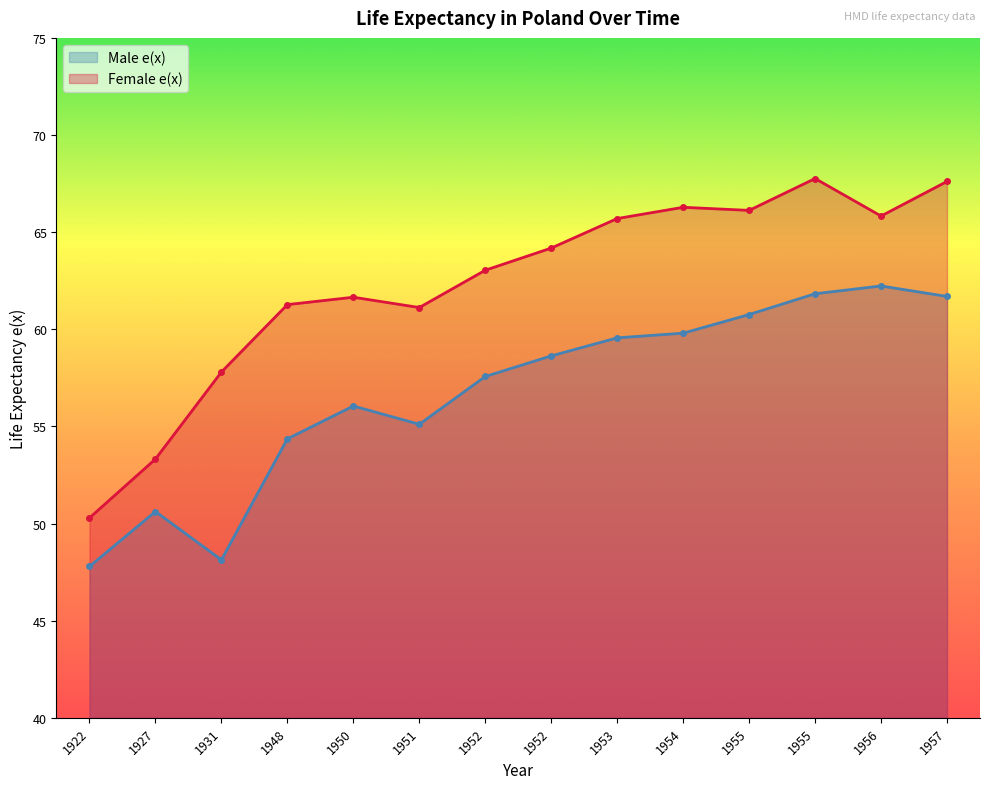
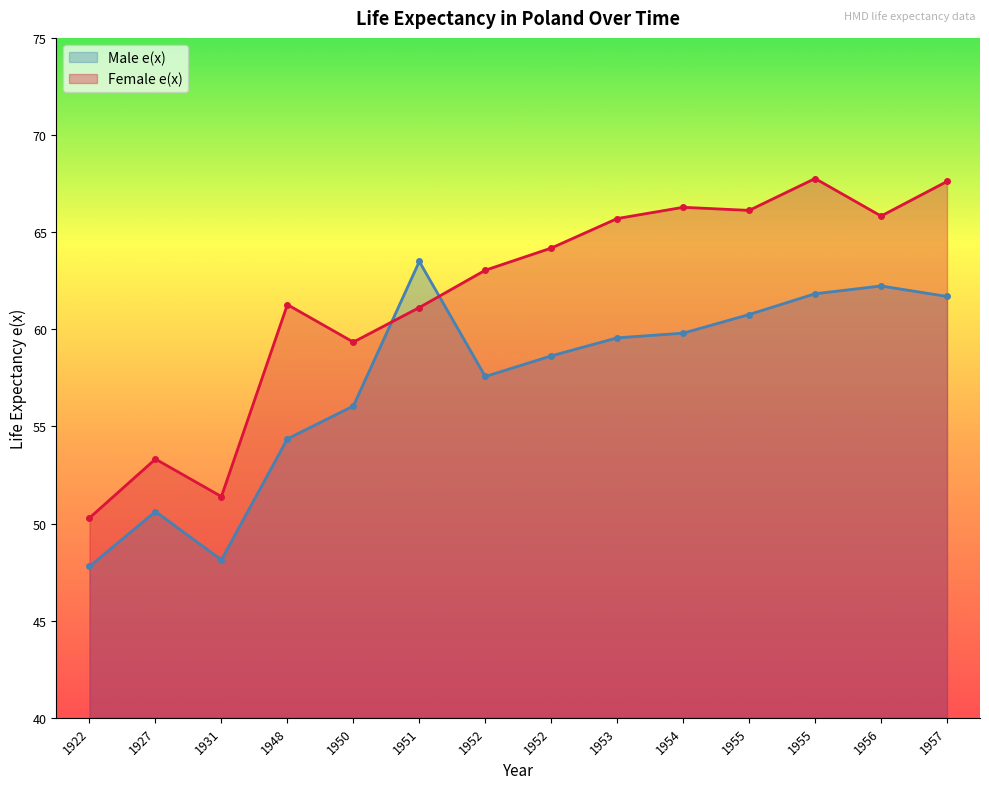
Female e(x), 1931: 57.8 -> 51.4
Female e(x), 1950: 61.7 -> 59.3
Male e(x), 1951: 55.1 -> 63.5
